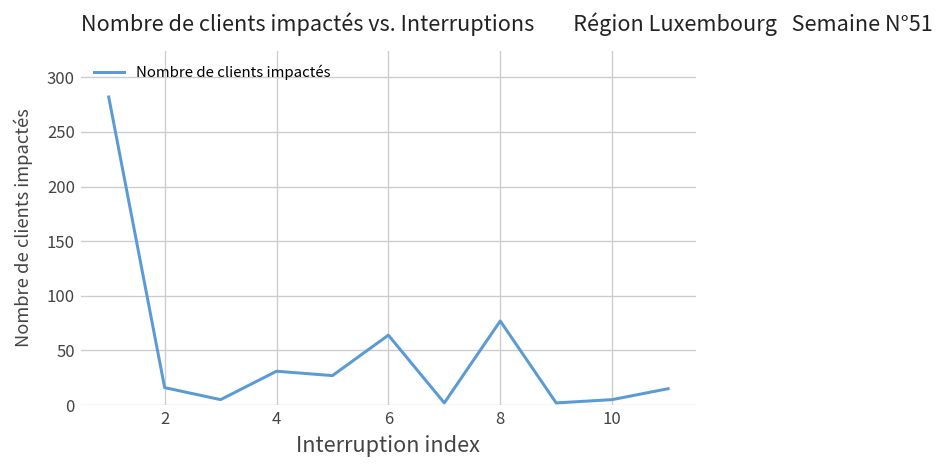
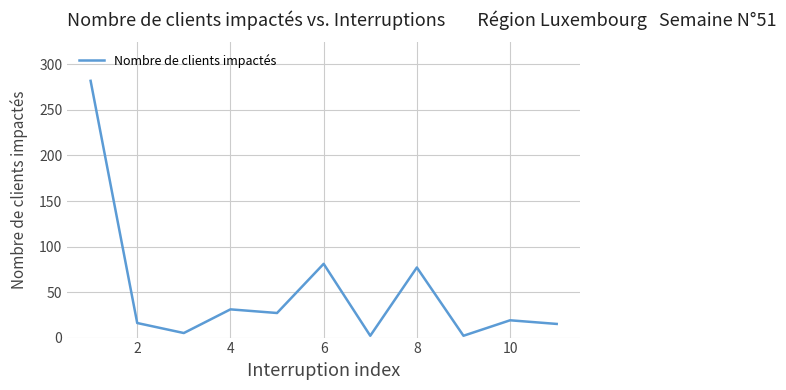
6: 60 -> 80
10: 10 -> 20
